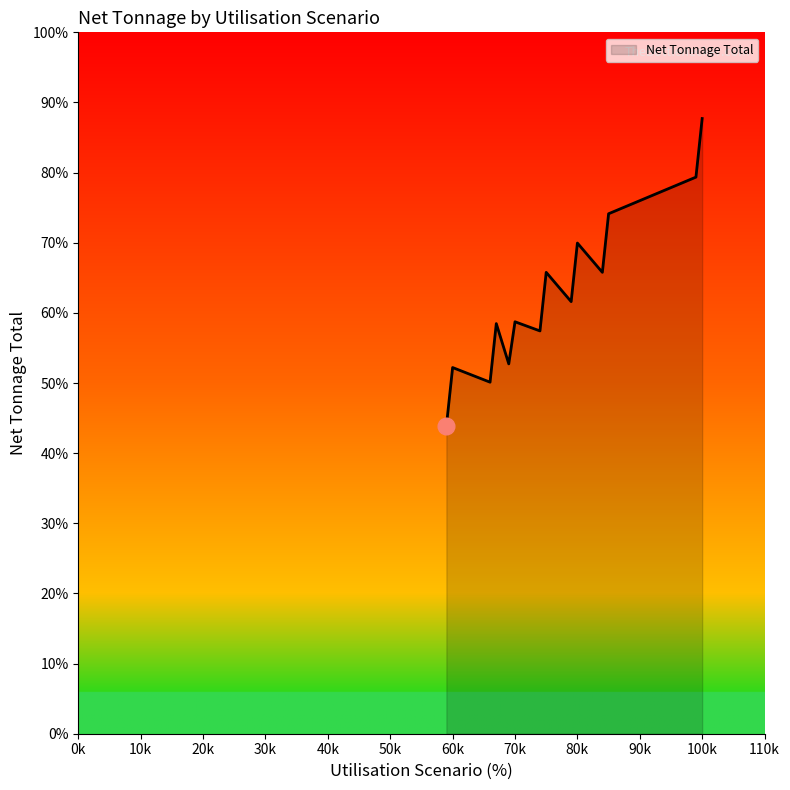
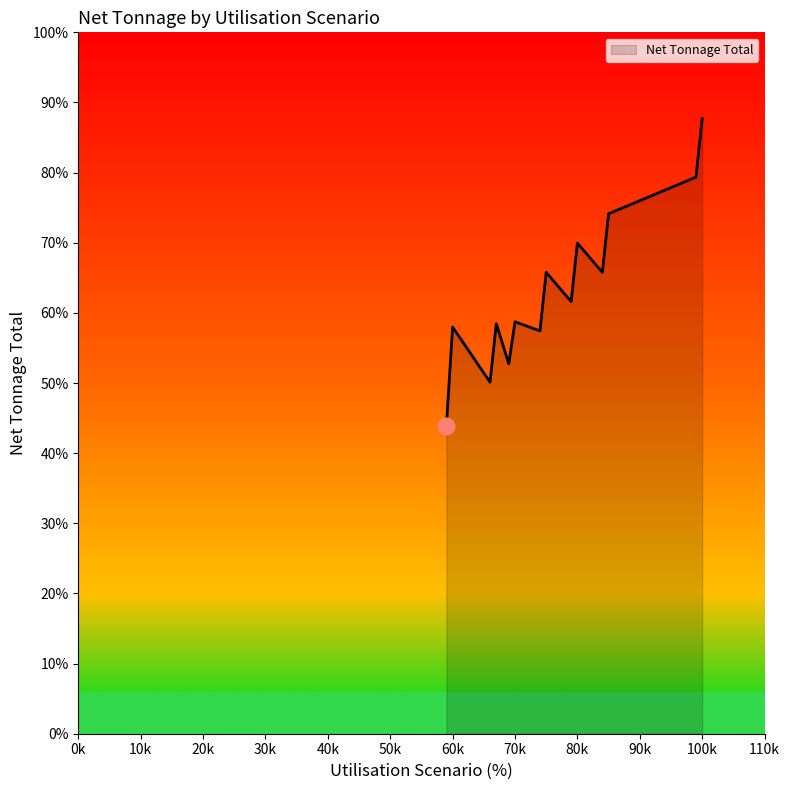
Net Tonnage Total, 60k: 52% -> 58%
